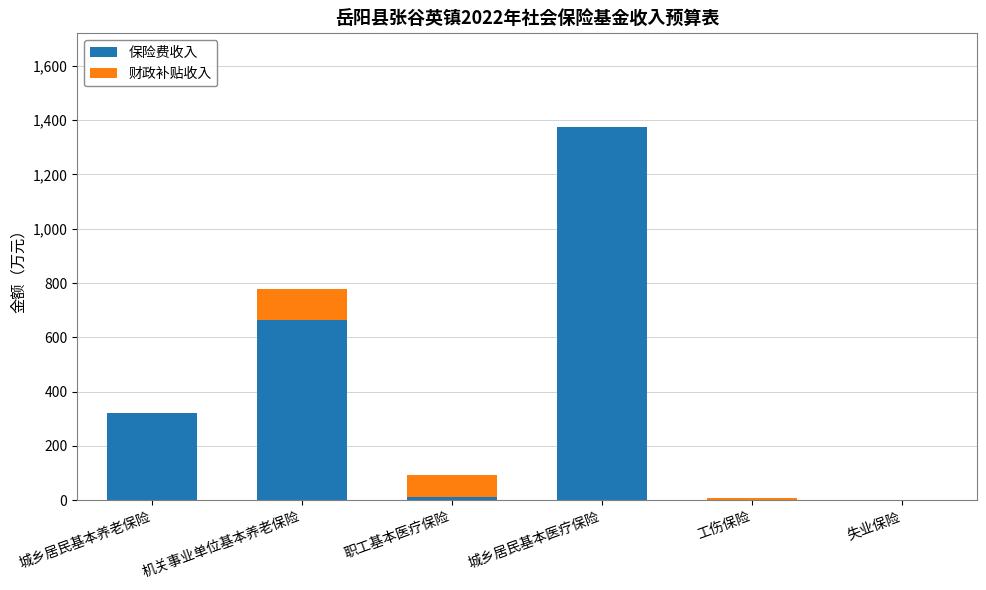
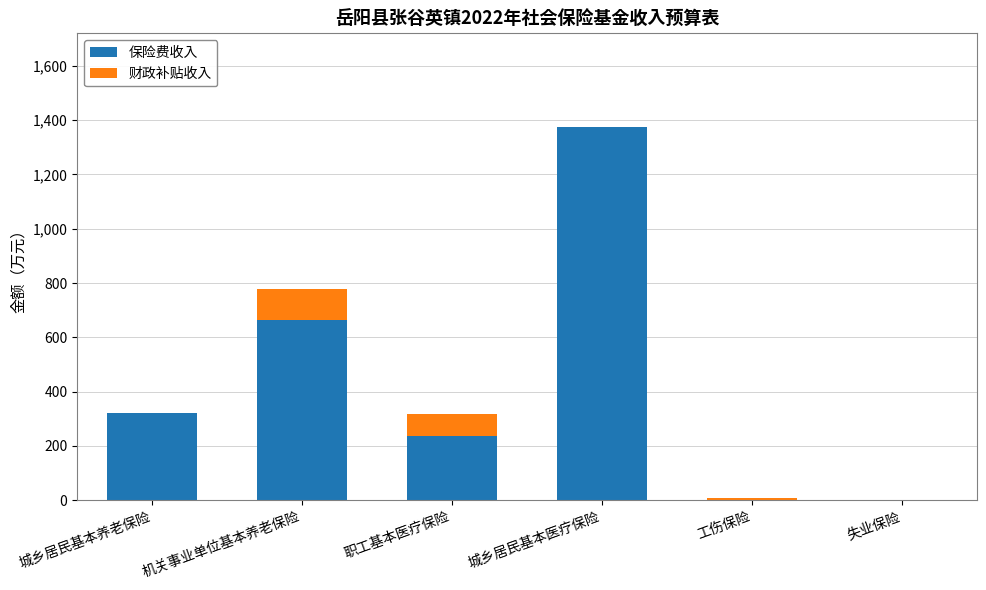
保险费收入, 职工基本医疗保险: 10 -> 240
